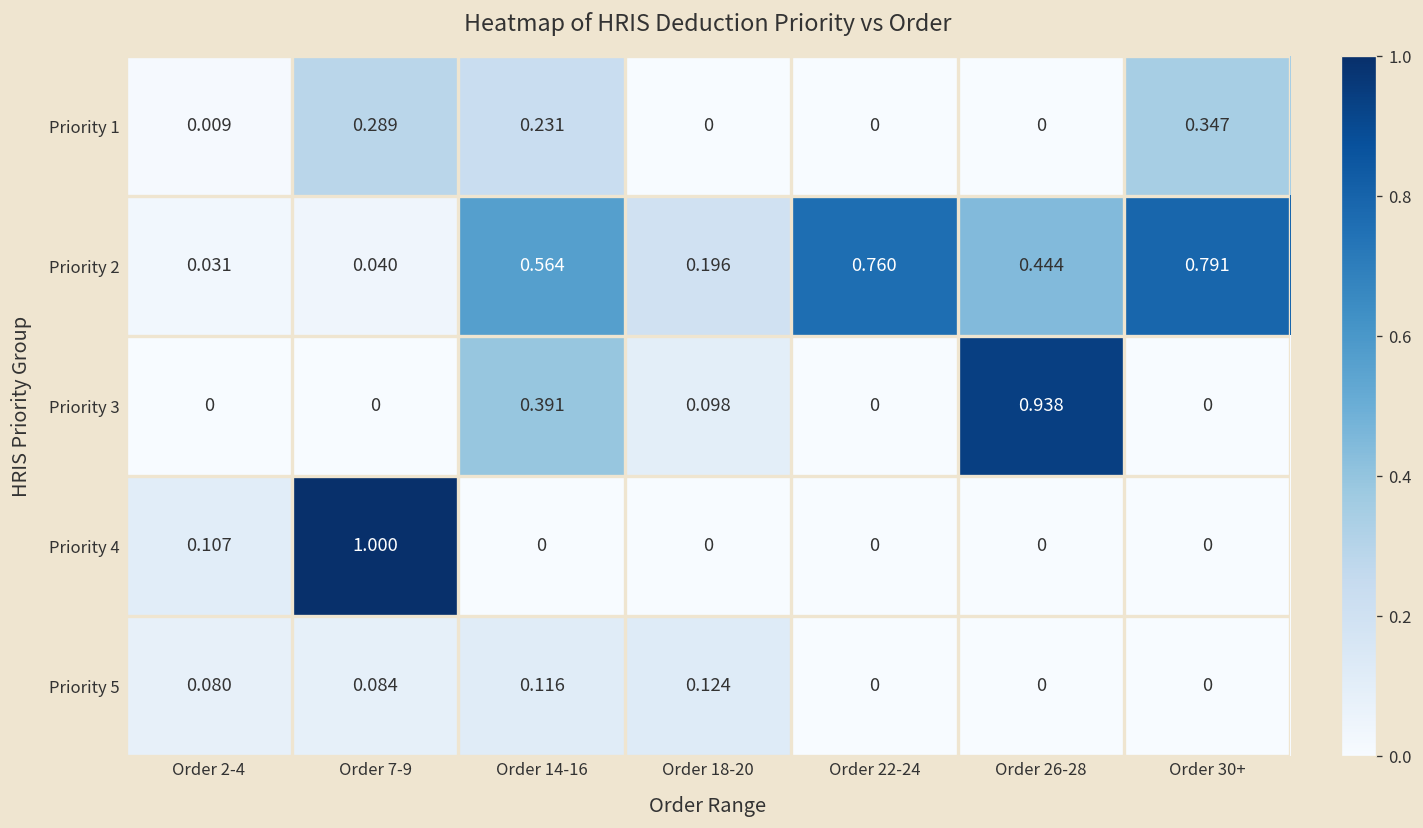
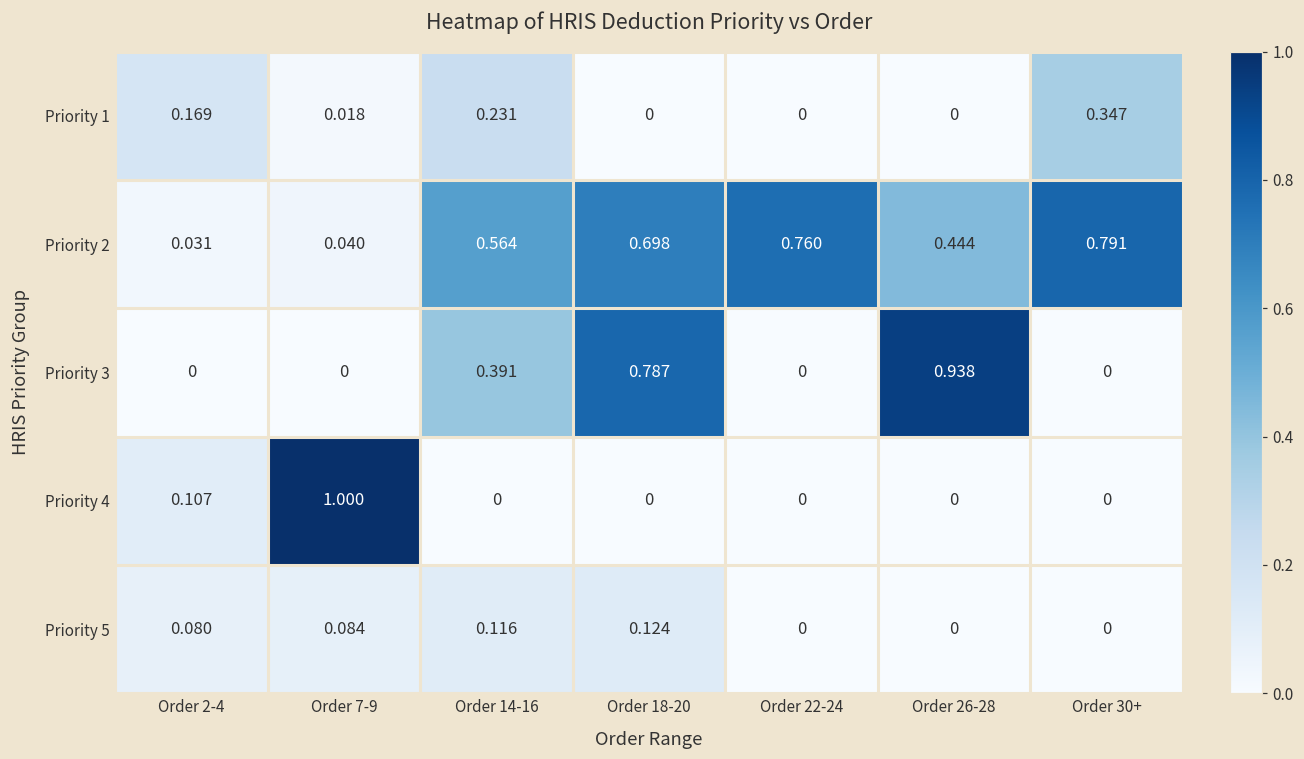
Priority 1, Order 2-4: 0.009 -> 0.169
Priority 1, Order 7-9: 0.289 -> 0.018
Priority 2, Order 18-20: 0.196 -> 0.698
Priority 3, Order 18-20: 0.098 -> 0.787
